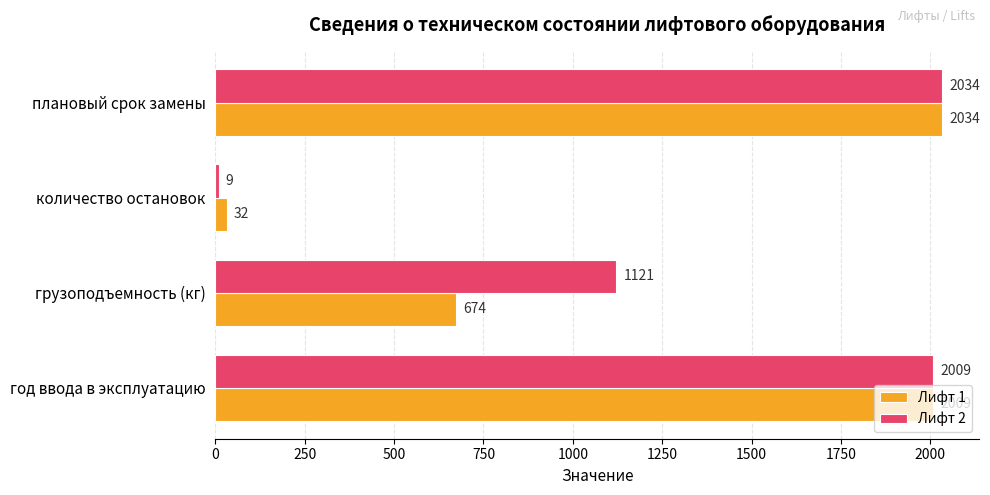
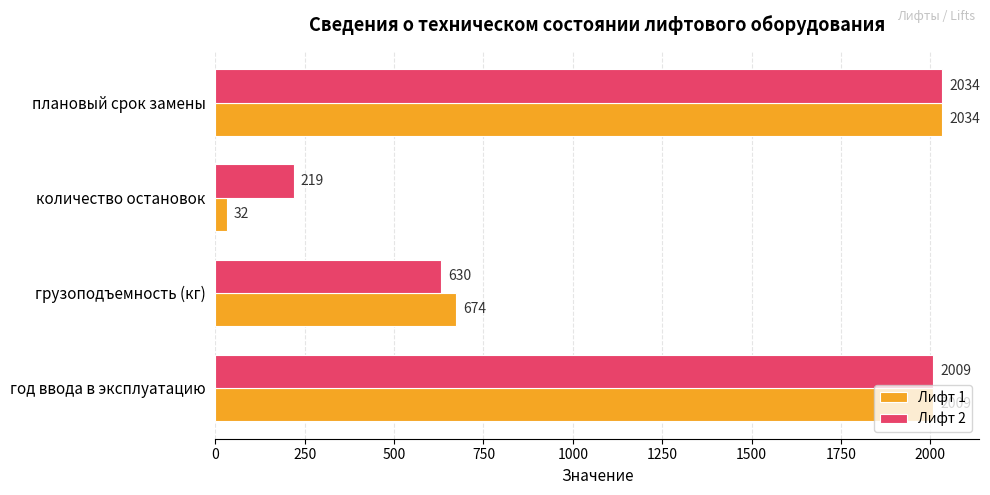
Лифт 2, количество остановок: 9 -> 219
Лифт 2, грузоподъемность (кг): 1121 -> 630
